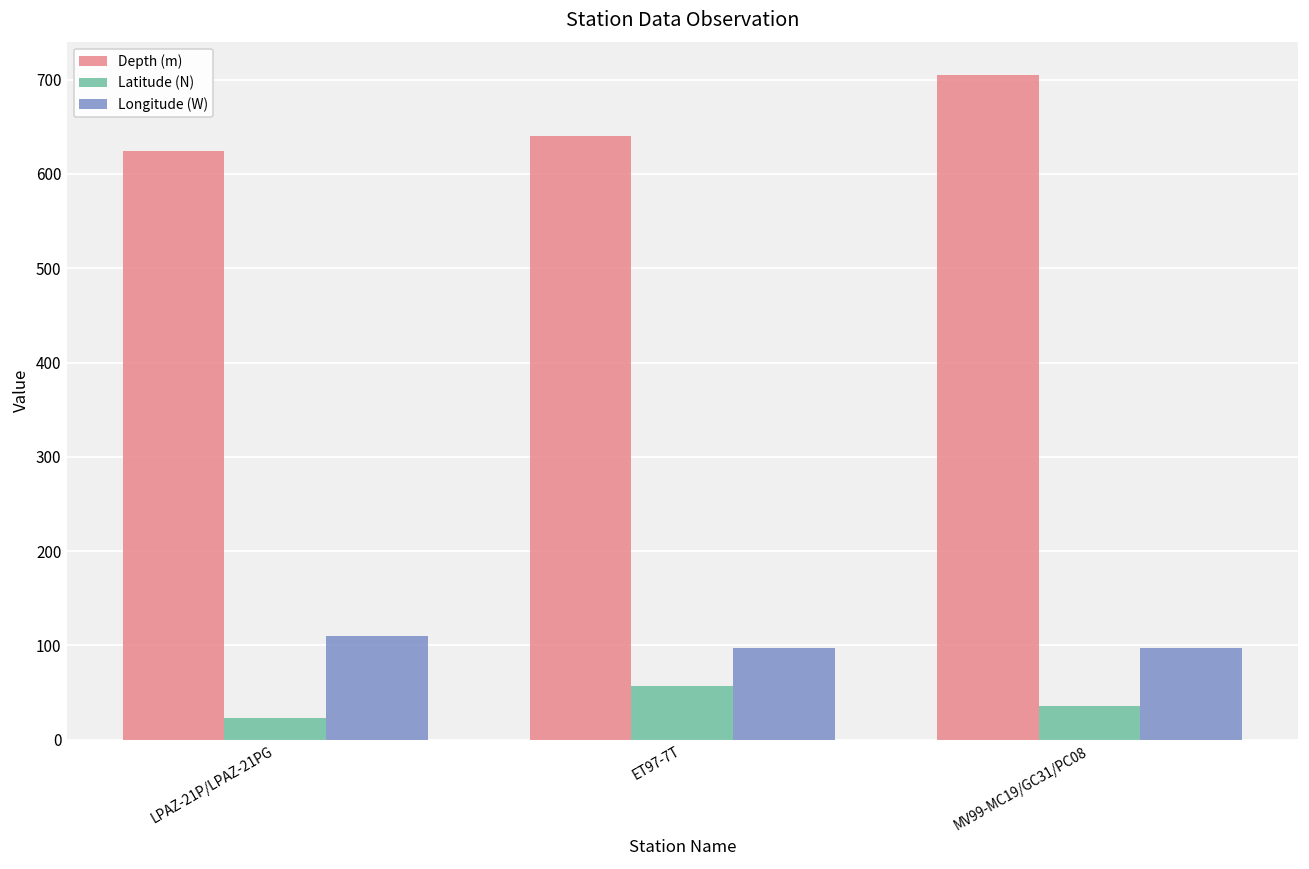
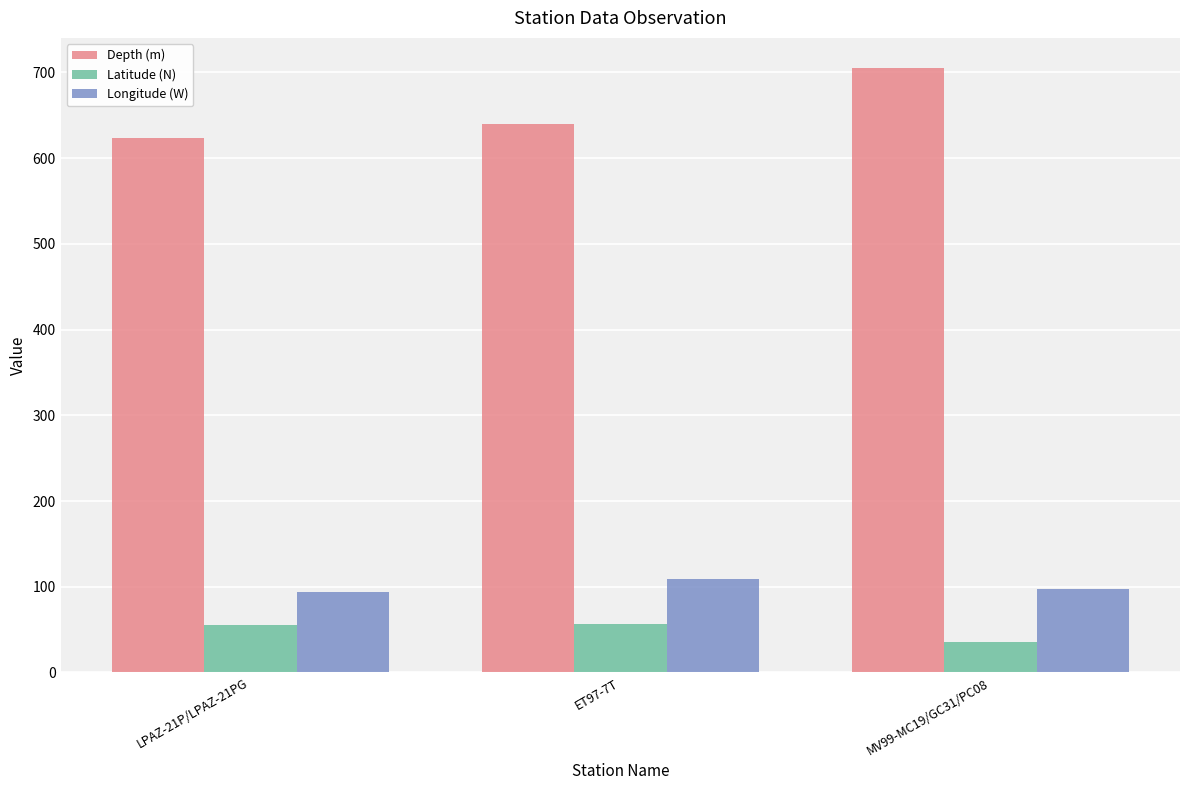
Latitude (N), LPAZ-21P/LPAZ-21PG: 20 -> 60
Longitude (W), LPAZ-21P/LPAZ-21PG: 110 -> 90
Longitude (W), ET97-7T: 100 -> 110
